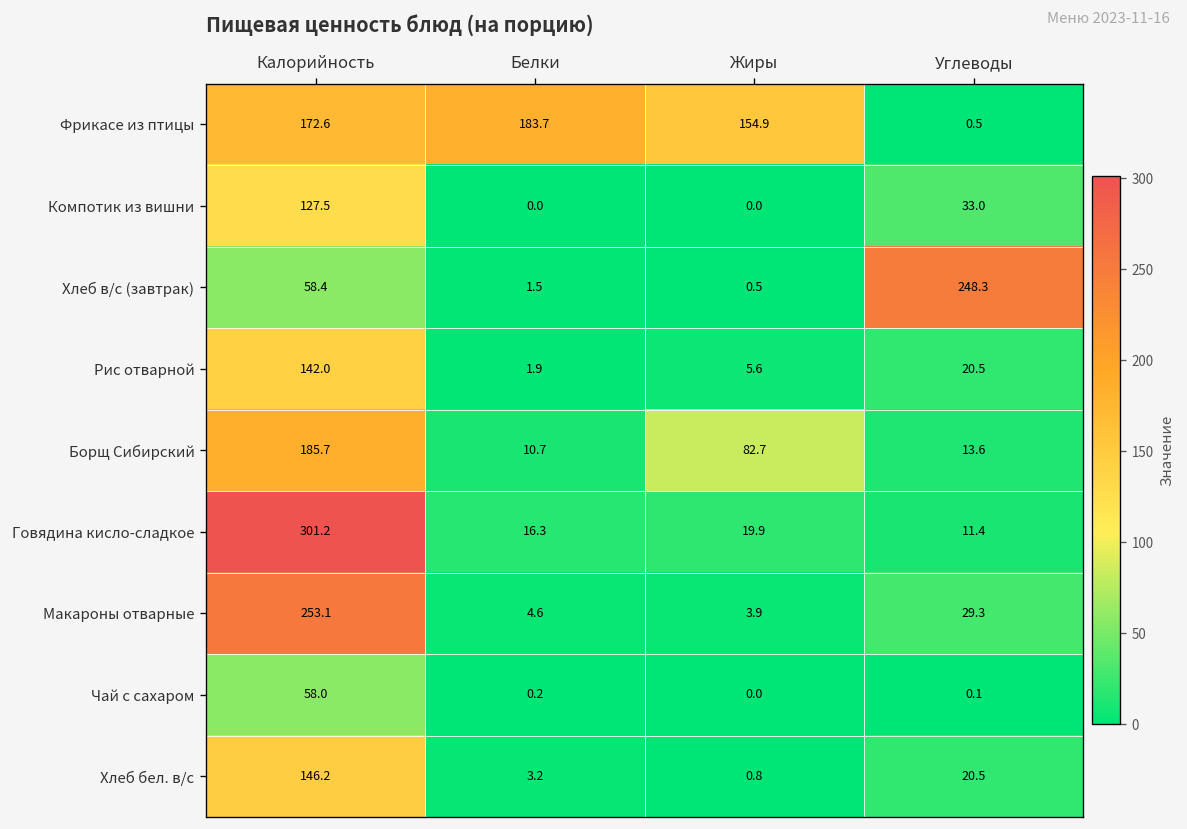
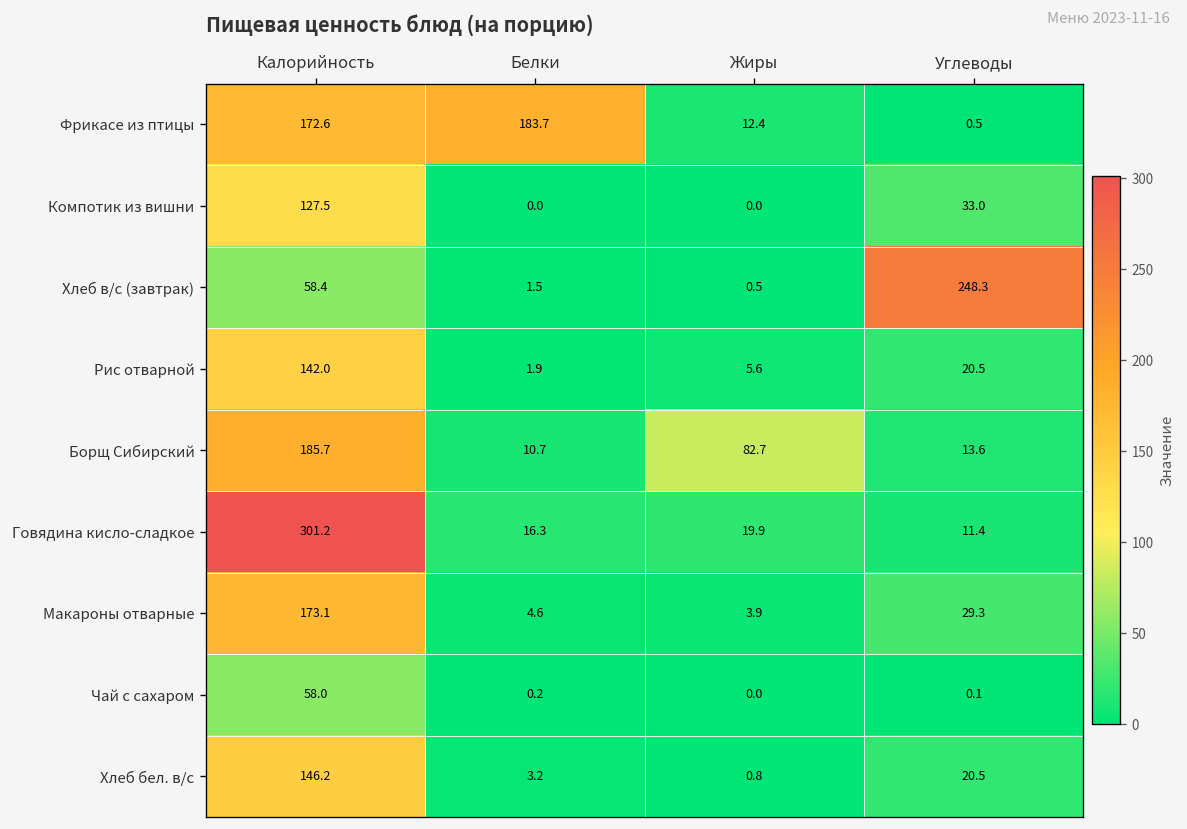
Фрикасе из птицы, Жиры: 154.9 -> 12.4
Макароны отварные, Калорийность: 253.1 -> 173.1
